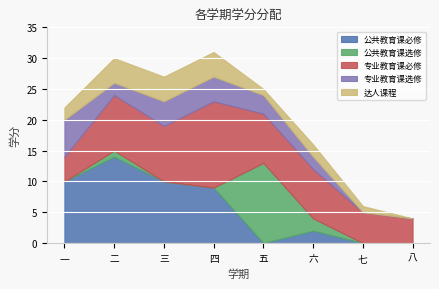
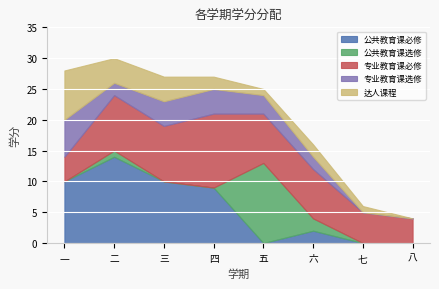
达人课程, 一: 2 -> 8
专业教育课必修, 四: 14 -> 12
达人课程, 四: 4 -> 2
